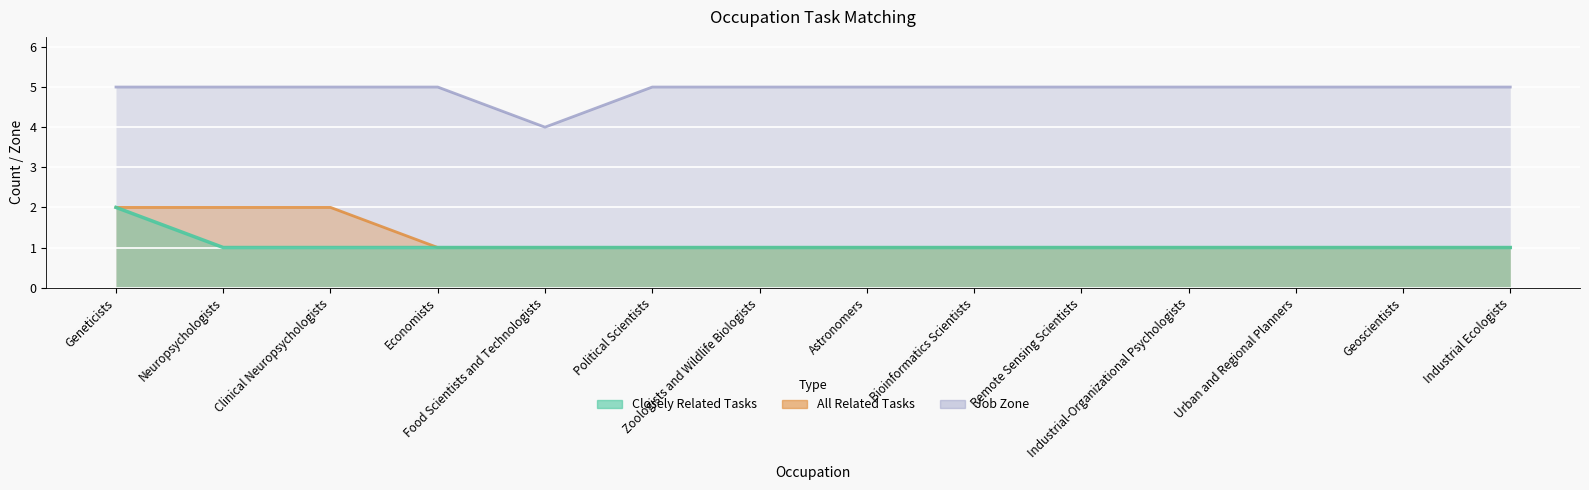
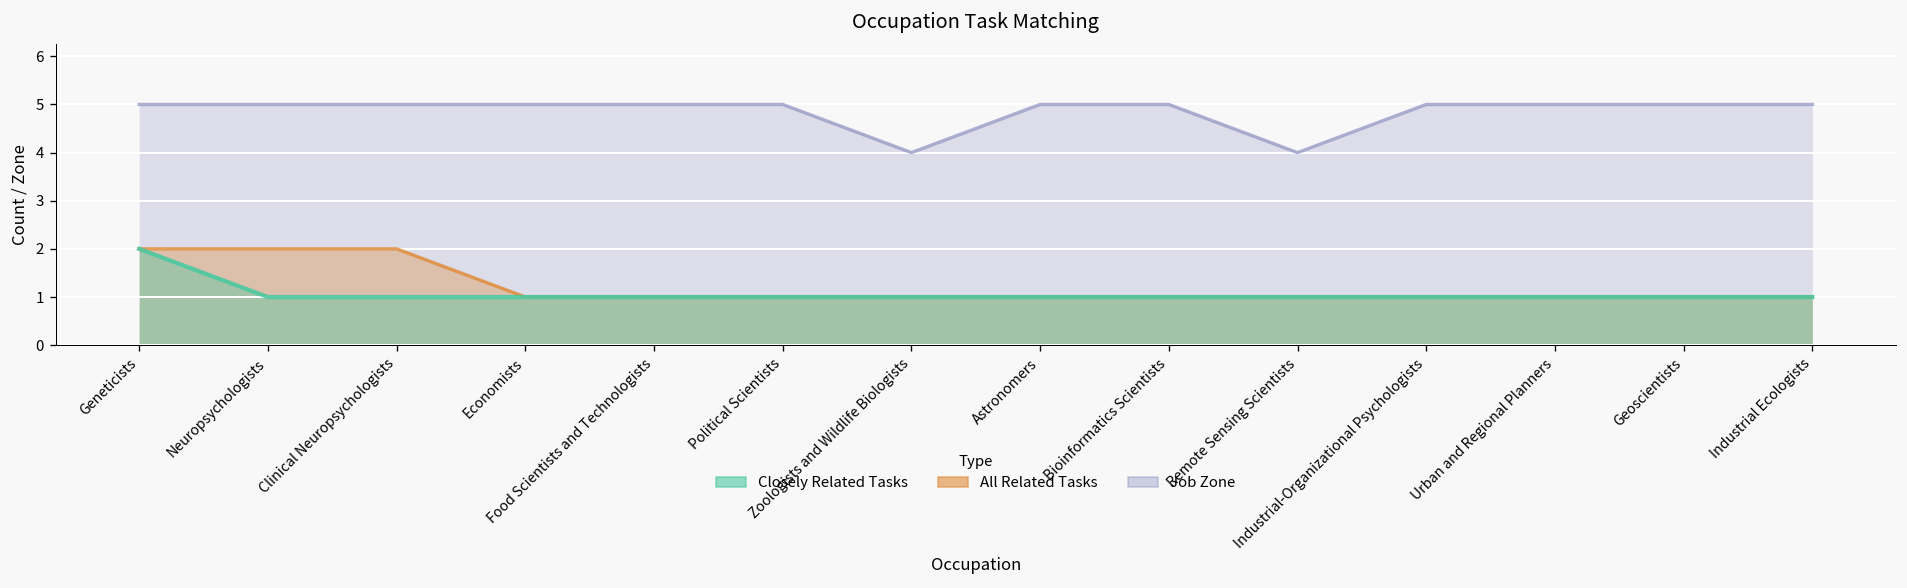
Job Zone, Food Scientists and Technologists: 4 -> 5
Job Zone, Zoologists and Wildlife Biologists: 5 -> 4
Job Zone, Remote Sensing Scientists: 5 -> 4
